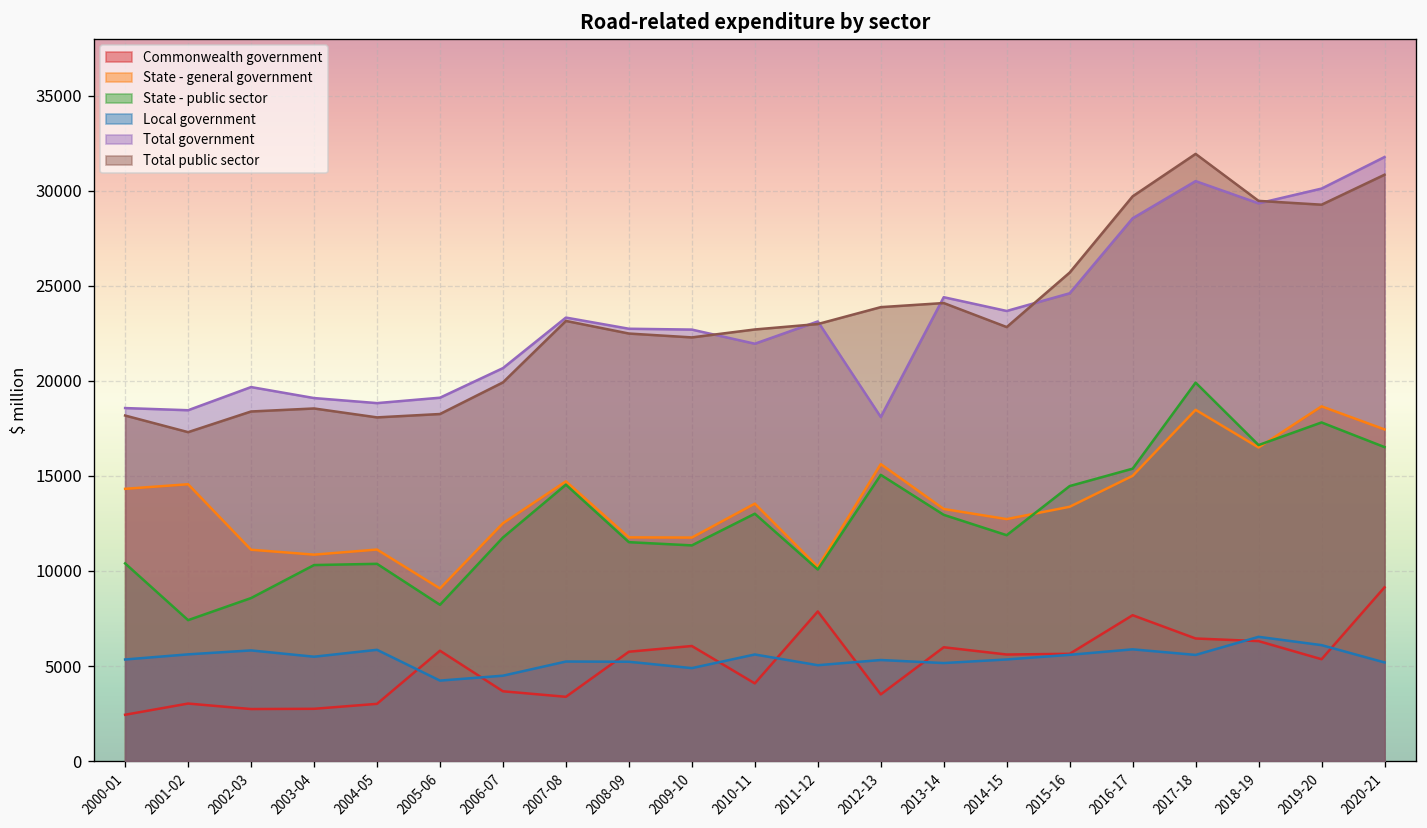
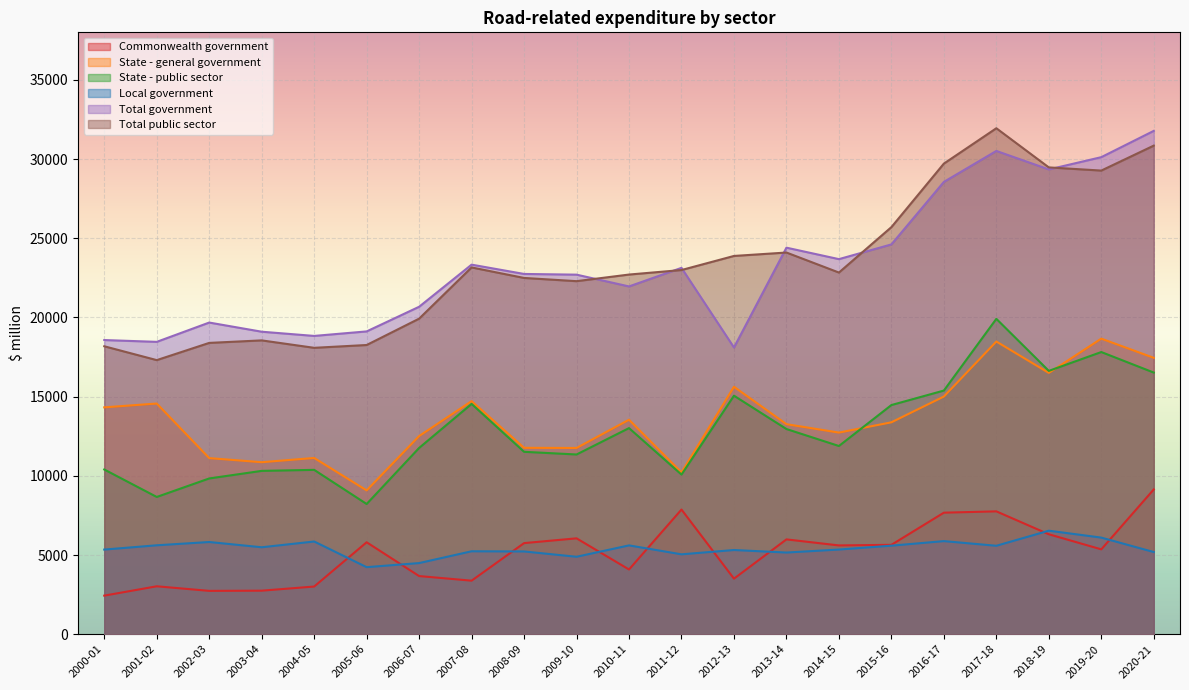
State - public sector, 2001-02: 7400 -> 8700
State - public sector, 2002-03: 8600 -> 9800
Commonwealth government, 2017-18: 6400 -> 7800
